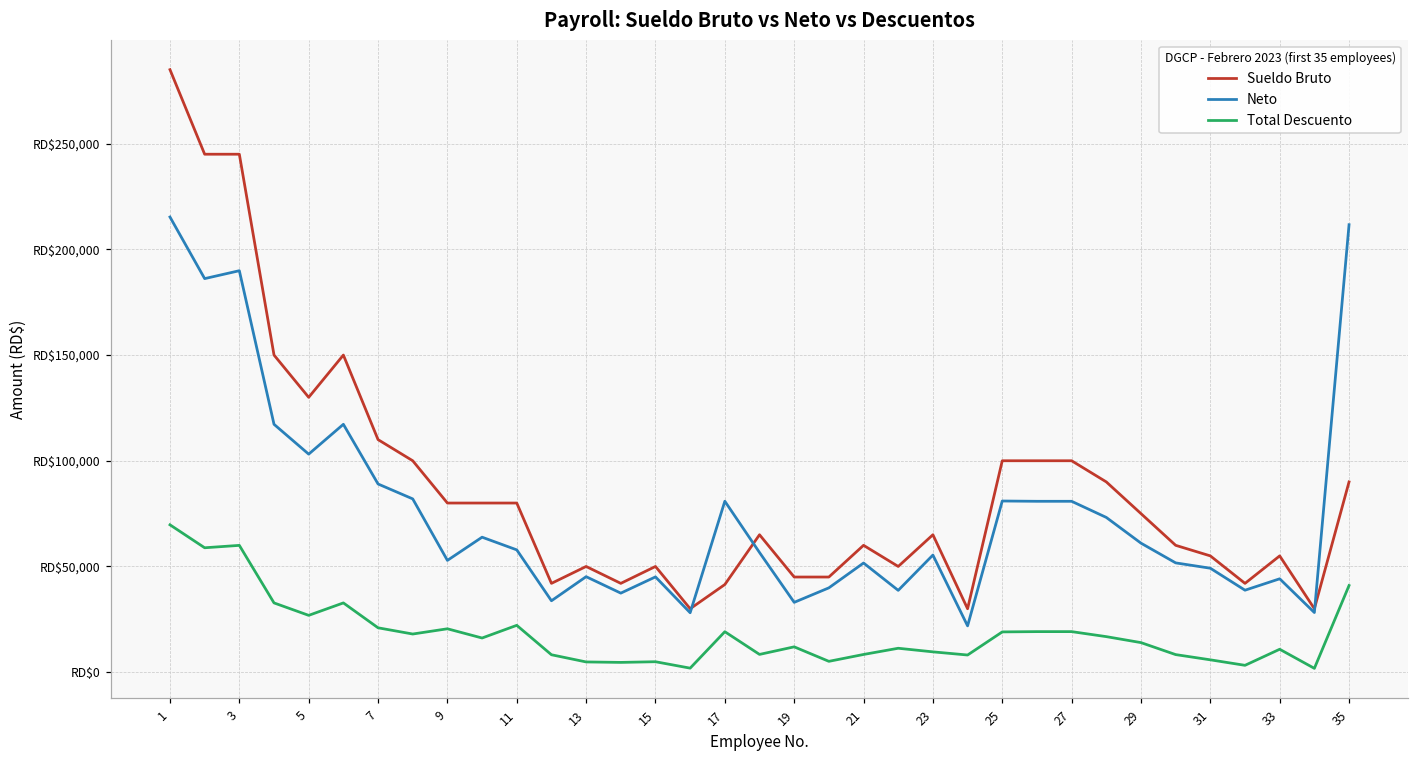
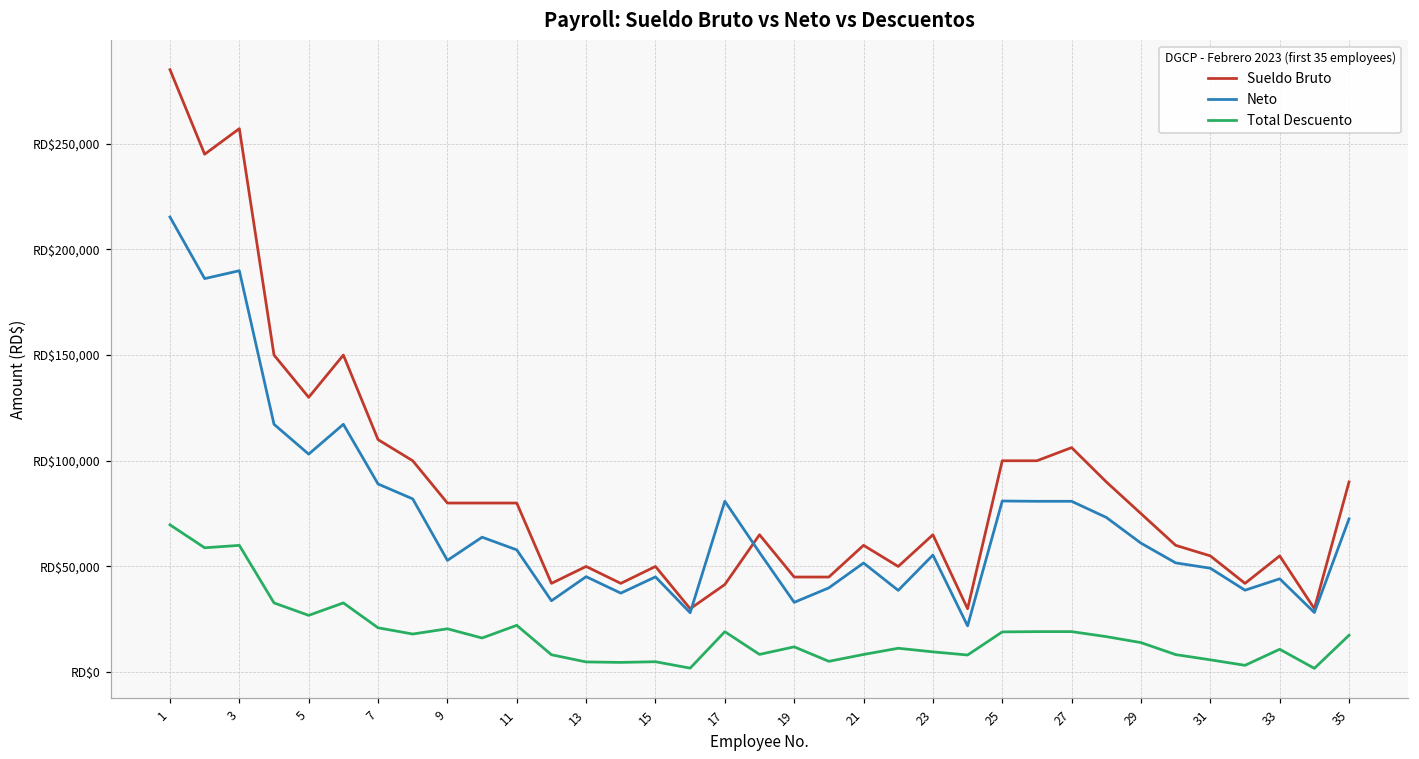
Sueldo Bruto, 3: RD$245,000 -> RD$257,000
Sueldo Bruto, 27: RD$100,000 -> RD$106,000
Neto, 35: RD$212,000 -> RD$73,000
Total Descuento, 35: RD$41,000 -> RD$17,000
